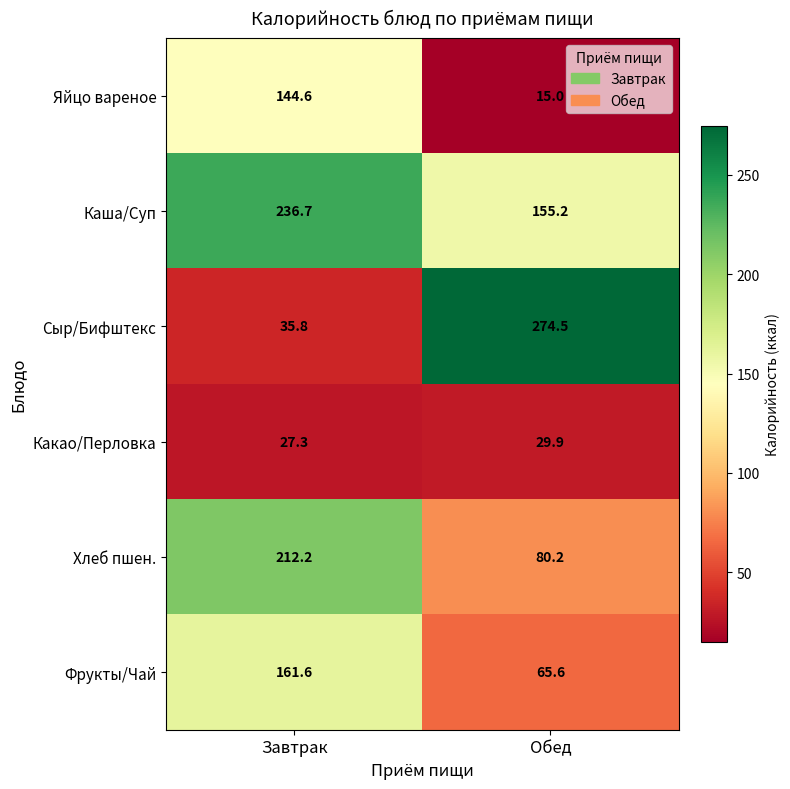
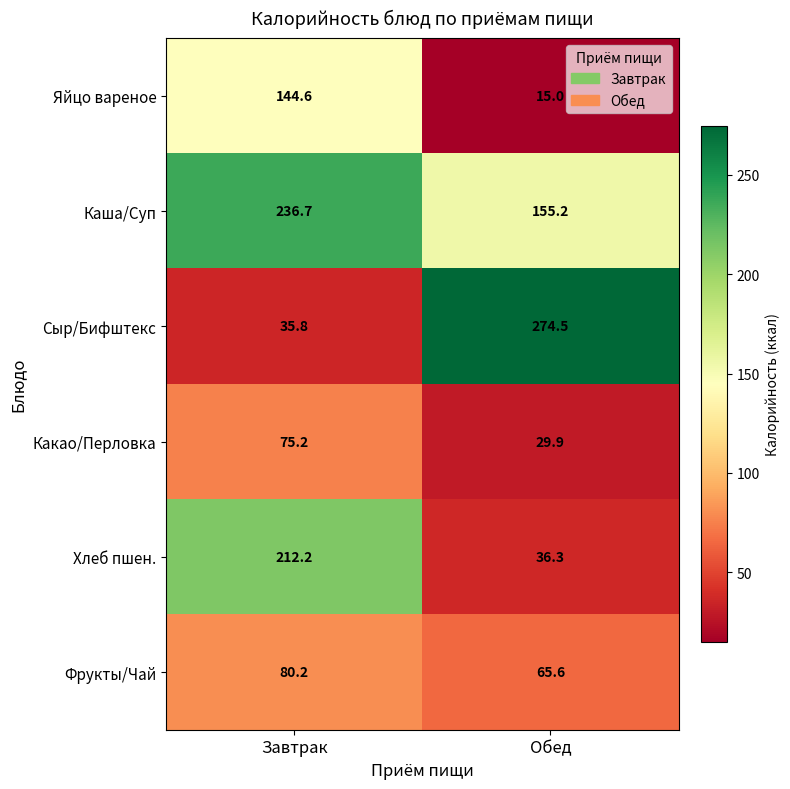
Какао/Перловка, Завтрак: 27.3 -> 75.2
Хлеб пшен., Обед: 80.2 -> 36.3
Фрукты/Чай, Завтрак: 161.6 -> 80.2
